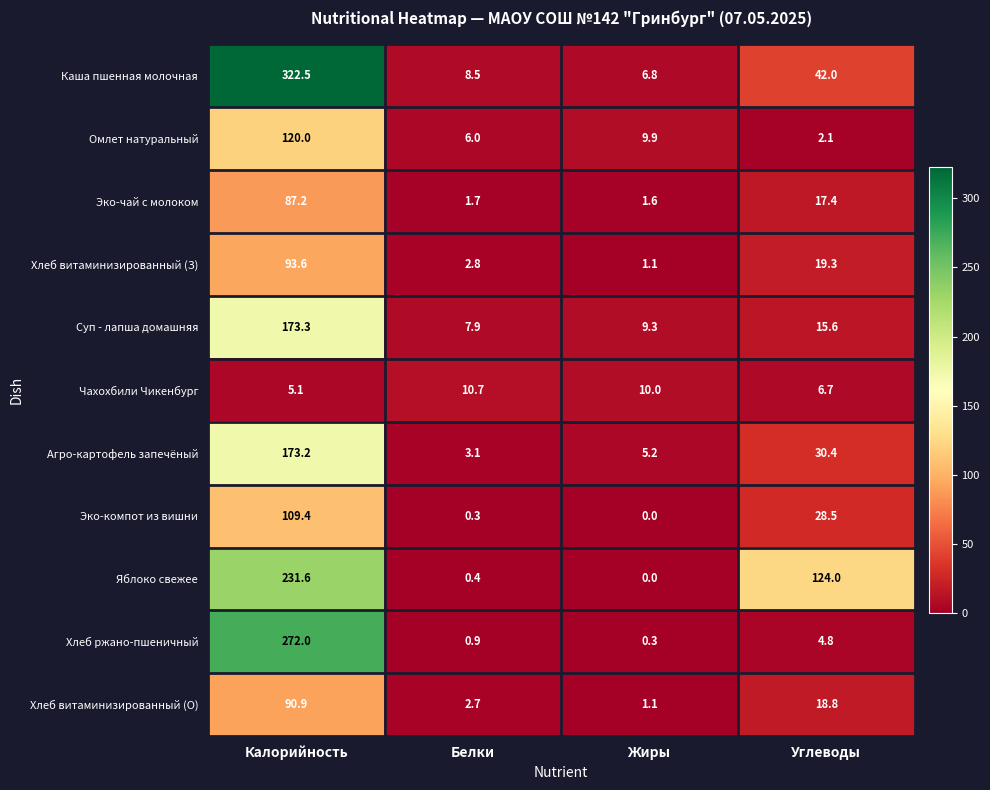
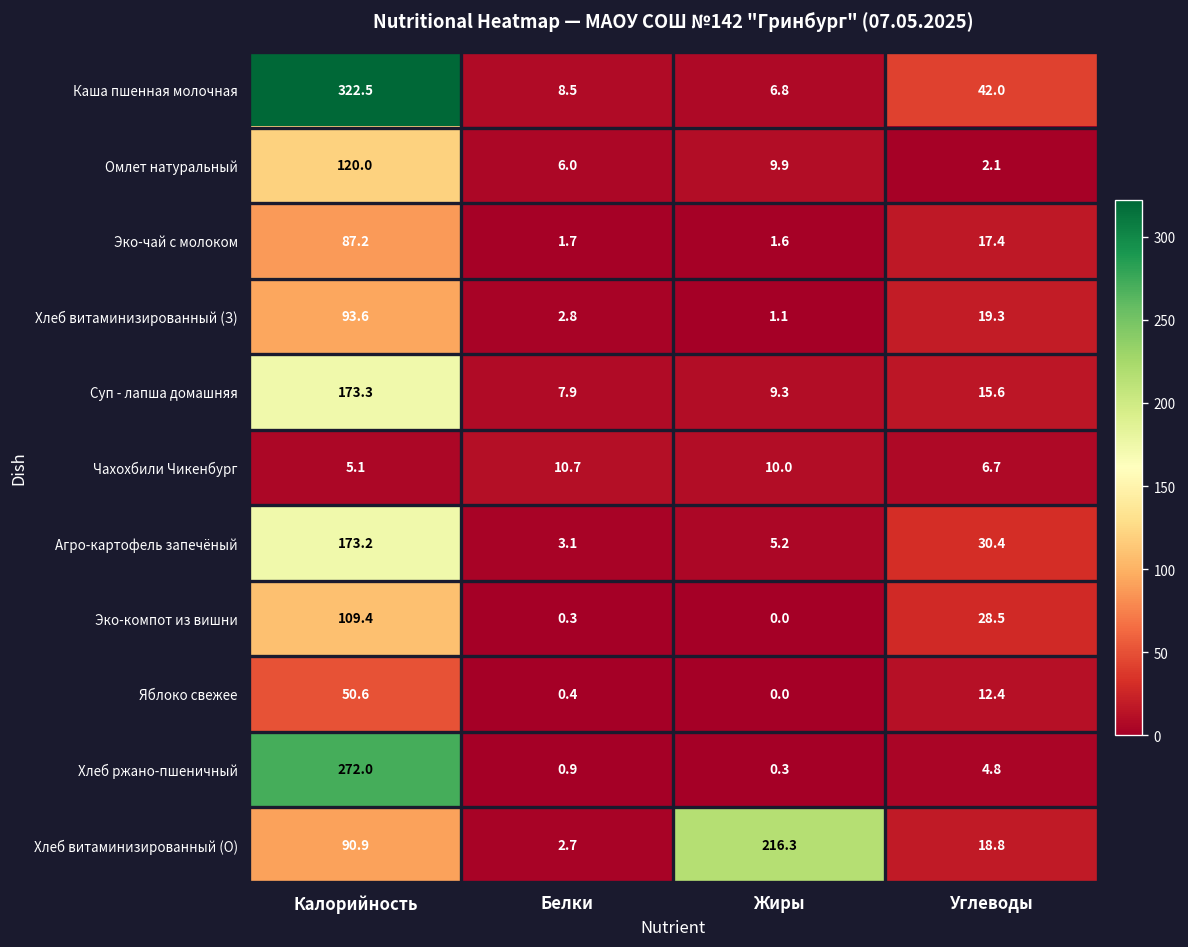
Яблоко свежее, Калорийность: 231.6 -> 50.6
Яблоко свежее, Углеводы: 124.0 -> 12.4
Хлеб витаминизированный (О), Жиры: 1.1 -> 216.3
